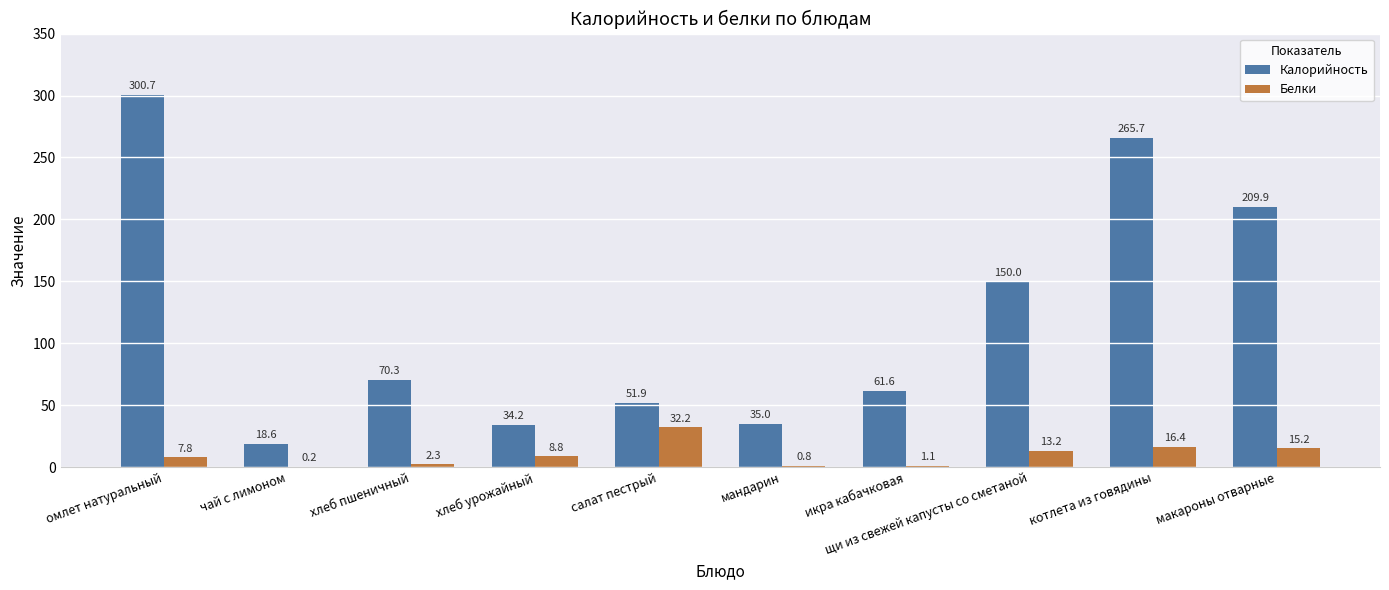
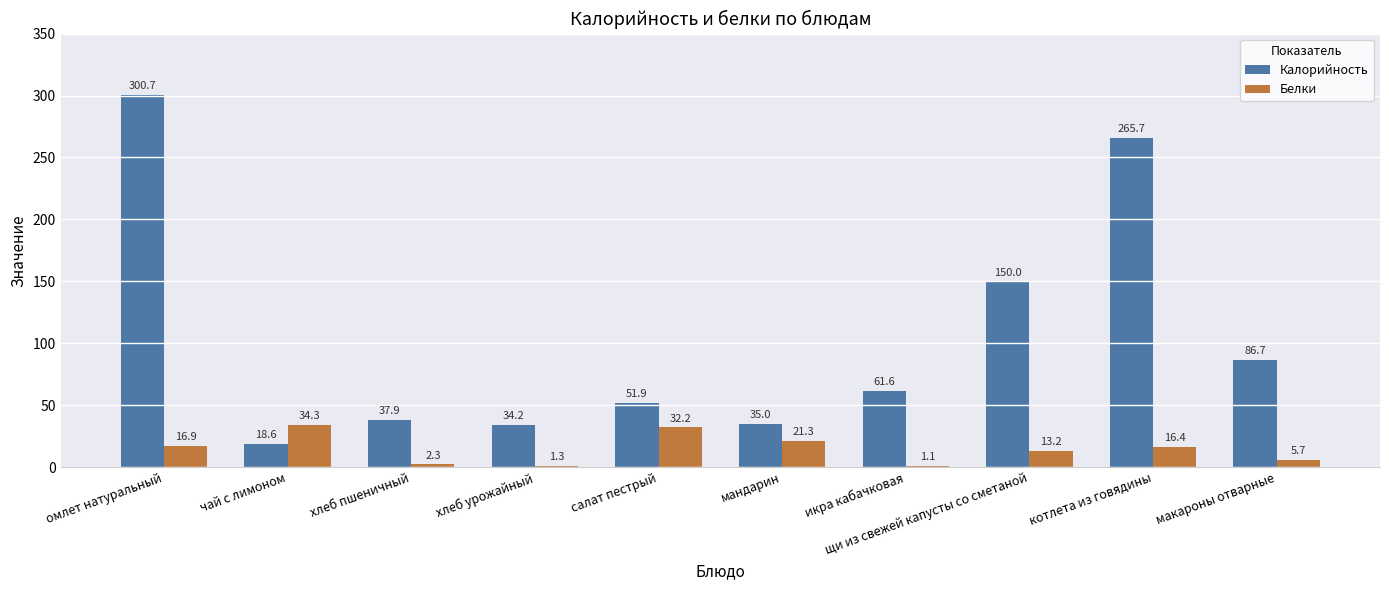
Белки, омлет натуральный: 7.8 -> 16.9
Белки, чай с лимоном: 0.2 -> 34.3
Калорийность, хлеб пшеничный: 70.3 -> 37.9
Белки, хлеб урожайный: 8.8 -> 1.3
Белки, мандарин: 0.8 -> 21.3
Калорийность, макароны отварные: 209.9 -> 86.7
Белки, макароны отварные: 15.2 -> 5.7
